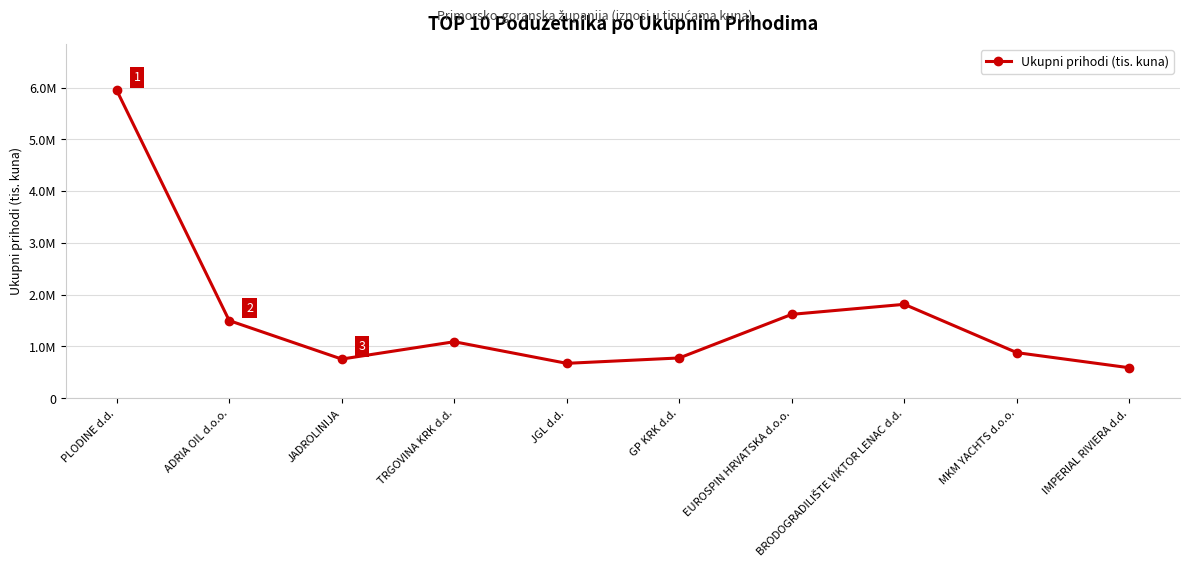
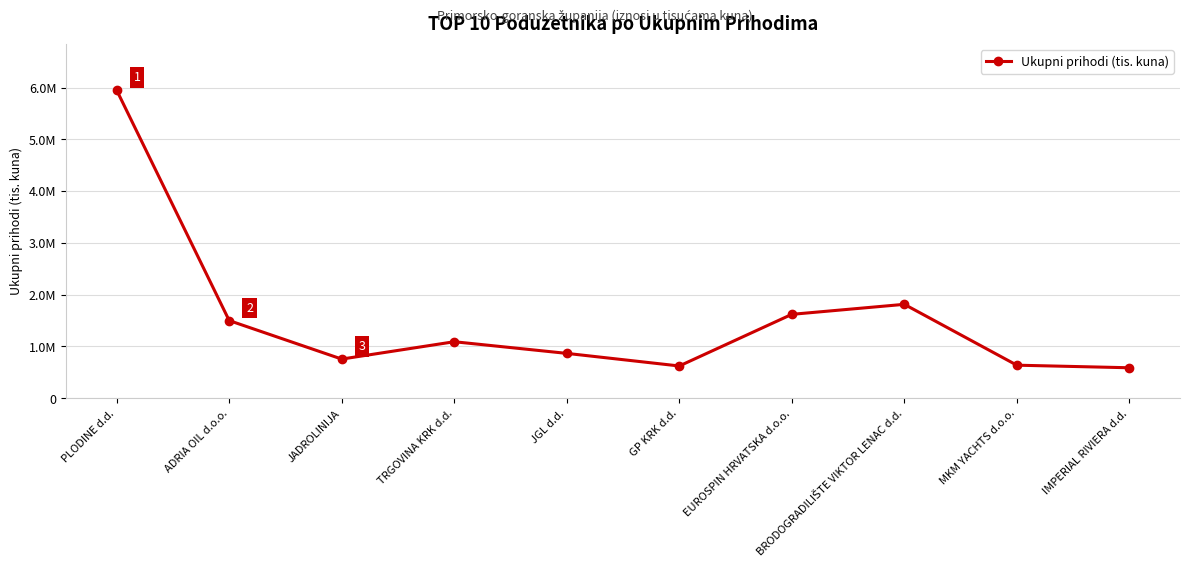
JGL d.d.: 700000 -> 900000
GP KRK d.d.: 800000 -> 600000
MKM YACHTS d.o.o.: 900000 -> 600000
